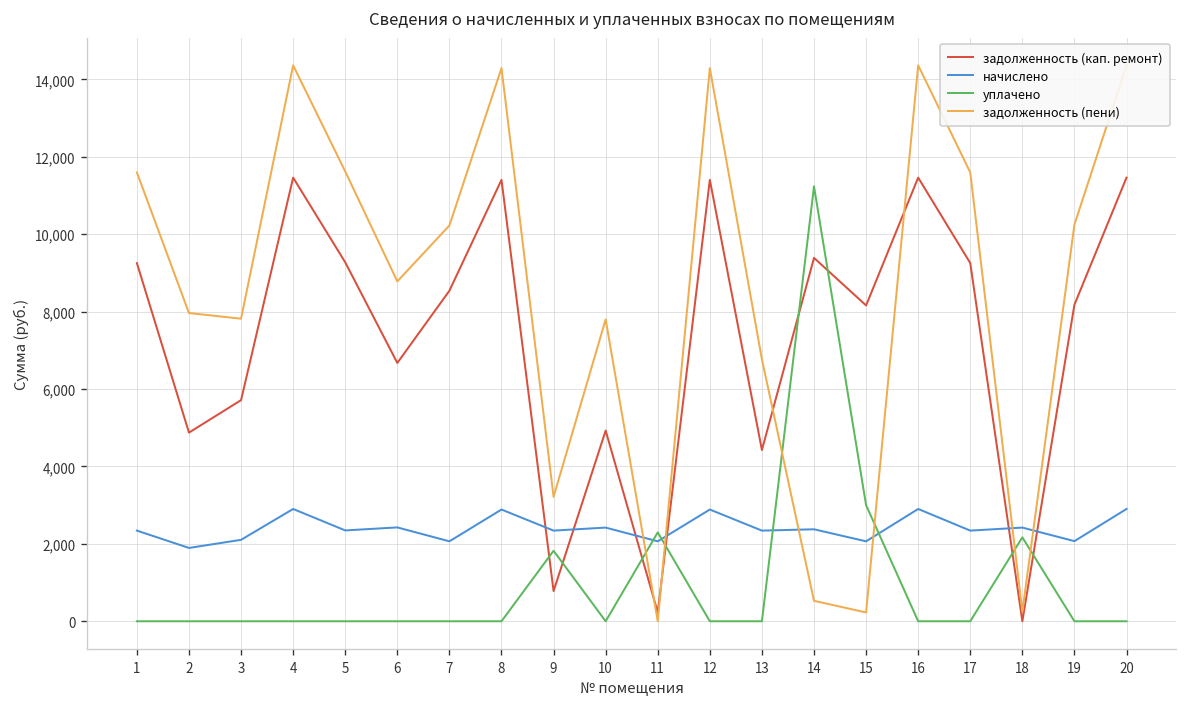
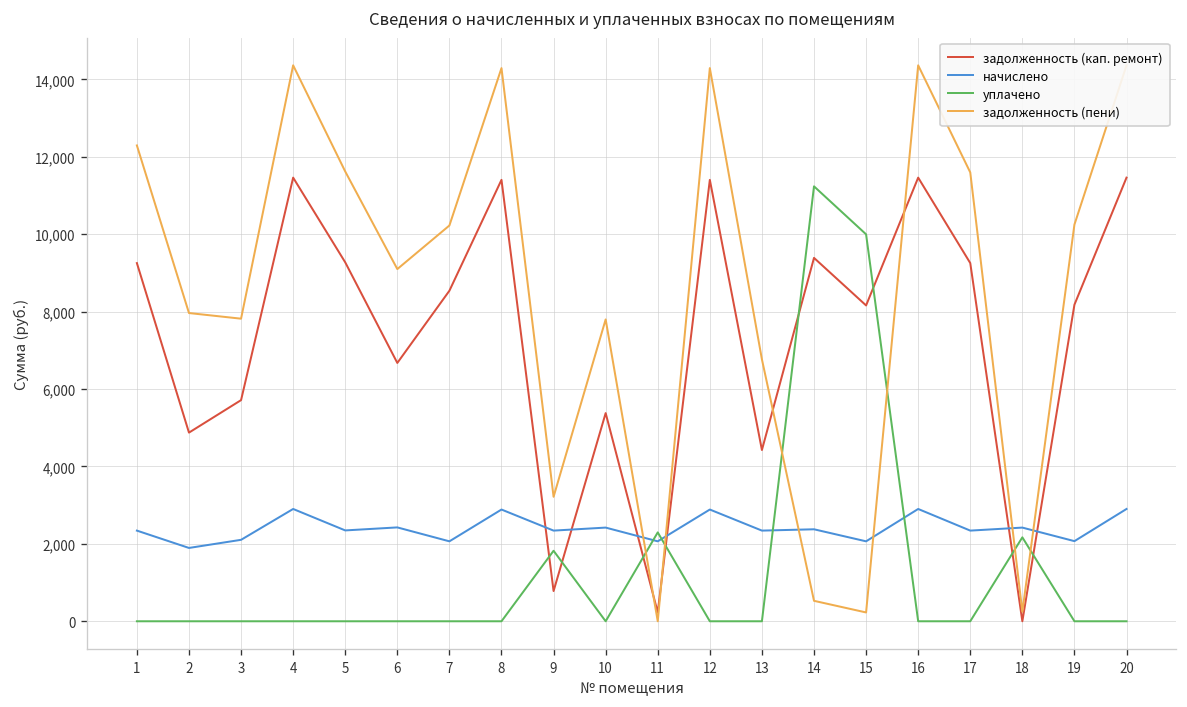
задолженность (пени), 1: 11,600 -> 12,300
задолженность (пени), 6: 8,800 -> 9,100
задолженность (кап. ремонт), 10: 4,900 -> 5,400
уплачено, 15: 3,000 -> 10,000
